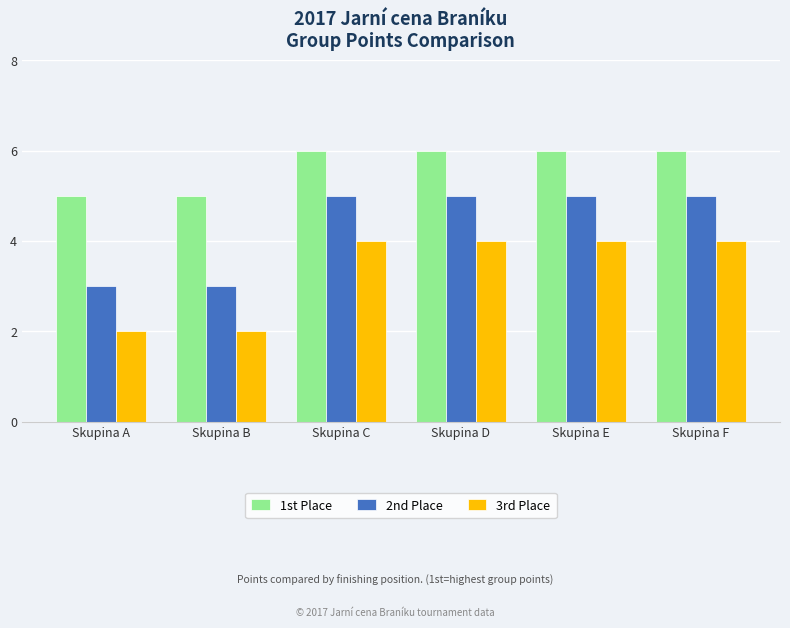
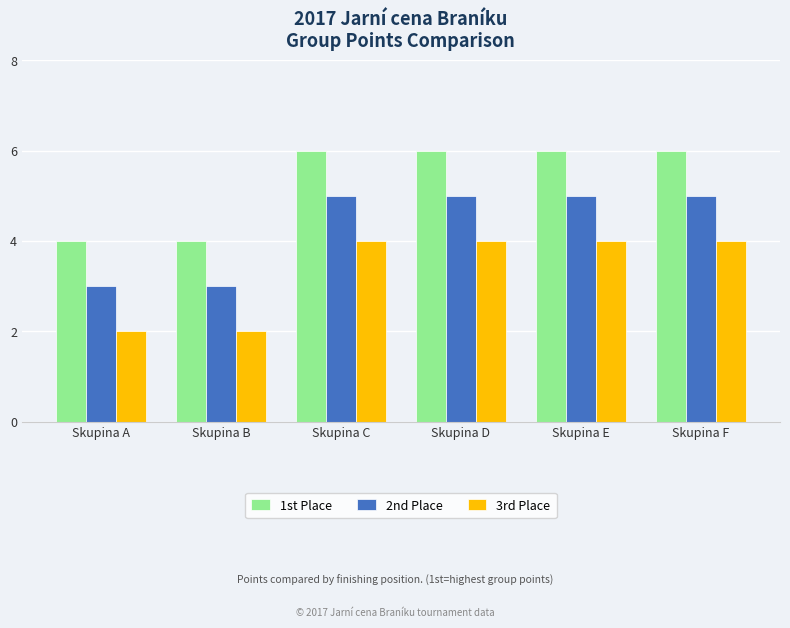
1st Place, Skupina A: 5 -> 4
1st Place, Skupina B: 5 -> 4
